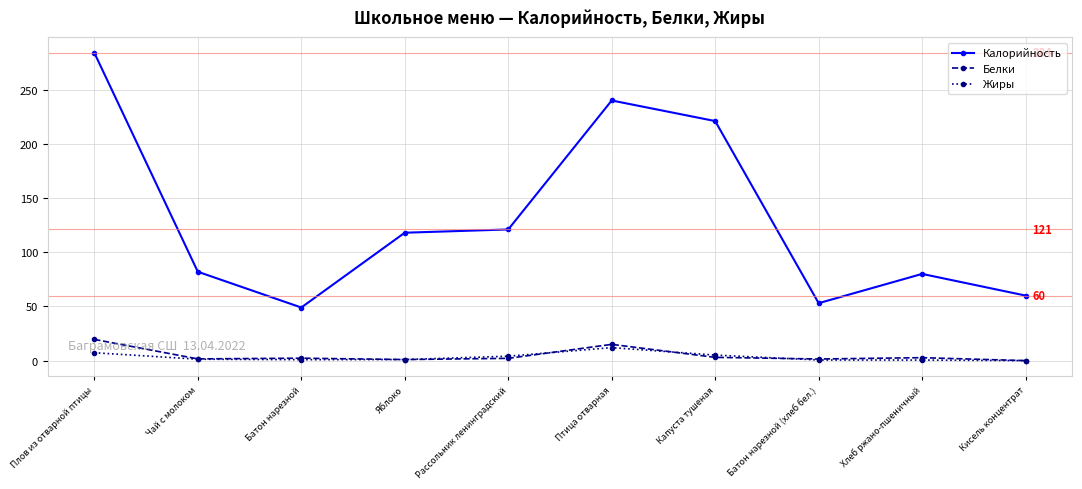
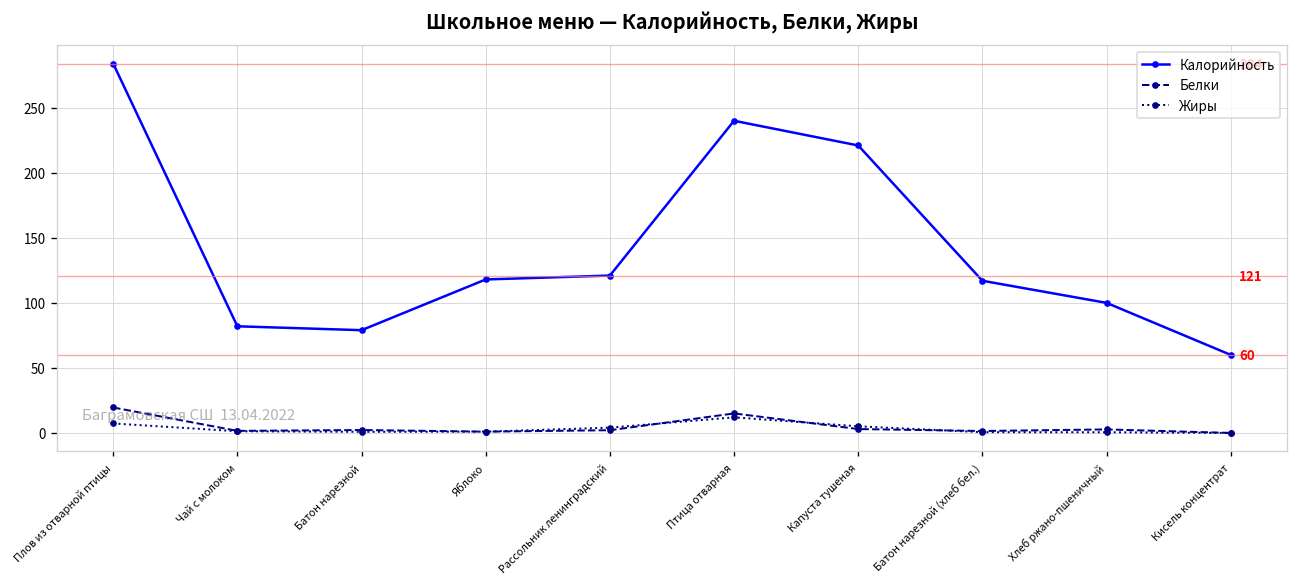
Калорийность, Батон нарезной: 49 -> 79
Калорийность, Батон нарезной (хлеб бел.): 53 -> 117
Калорийность, Хлеб ржано-пшеничный: 80 -> 100
